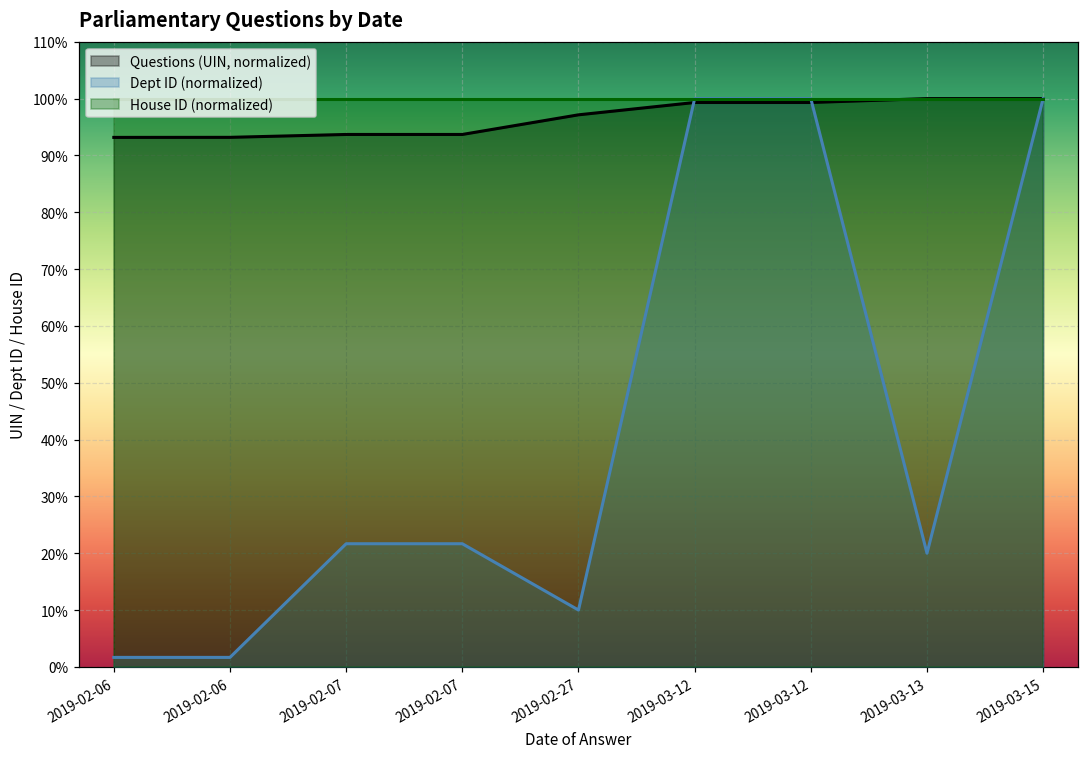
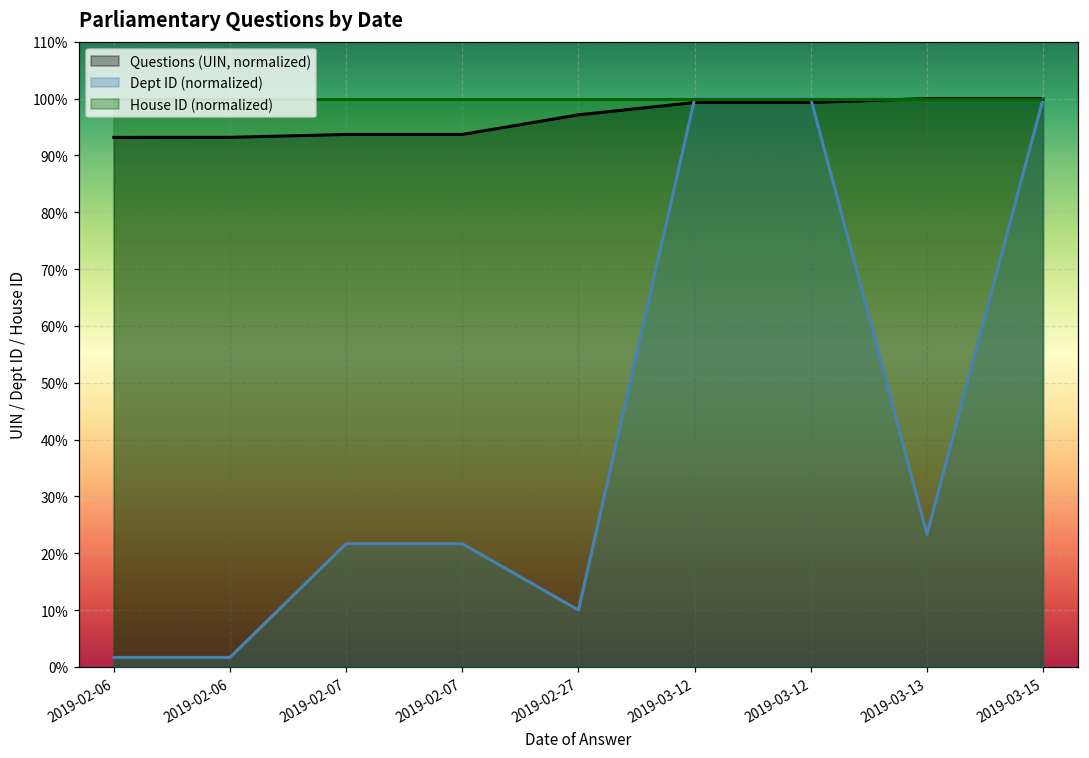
Dept ID (normalized), 2019-03-13: 20% -> 23%
